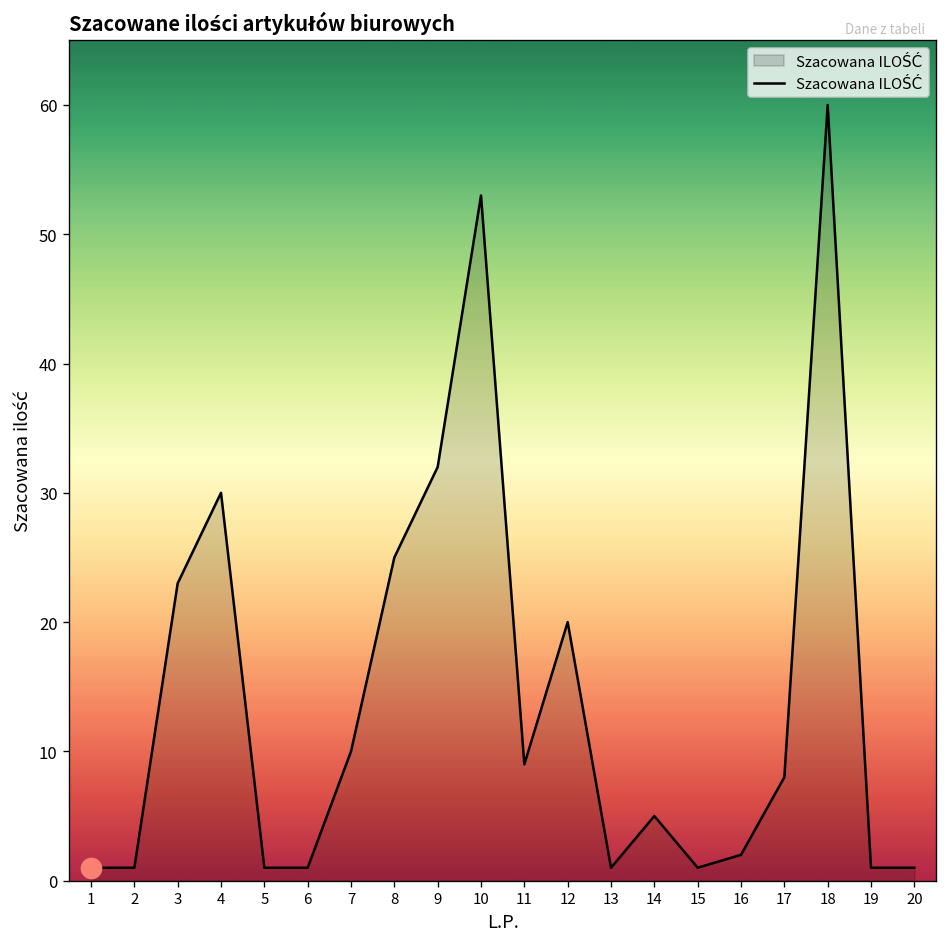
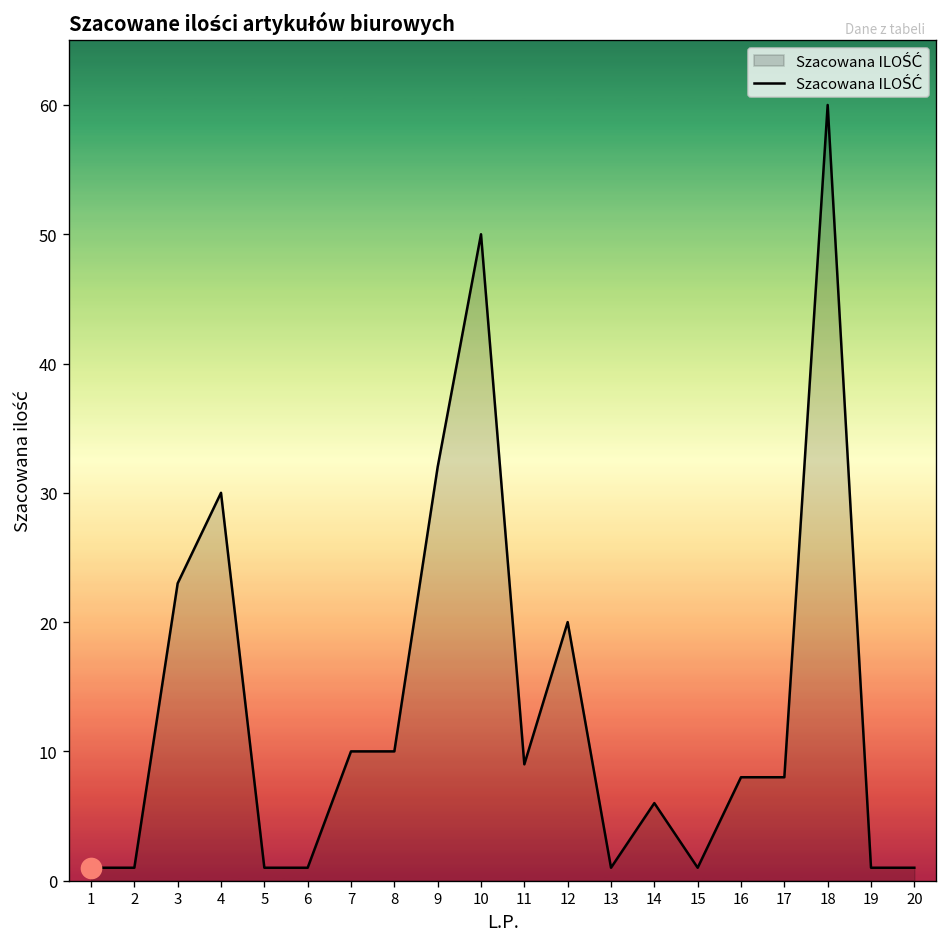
Szacowana ILOŚĆ, 8: 25 -> 10
Szacowana ILOŚĆ, 10: 53 -> 50
Szacowana ILOŚĆ, 14: 5 -> 6
Szacowana ILOŚĆ, 16: 2 -> 8
